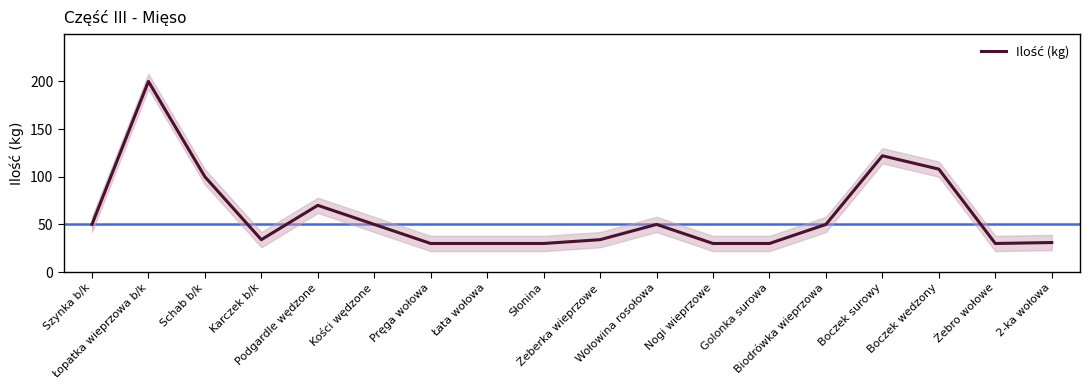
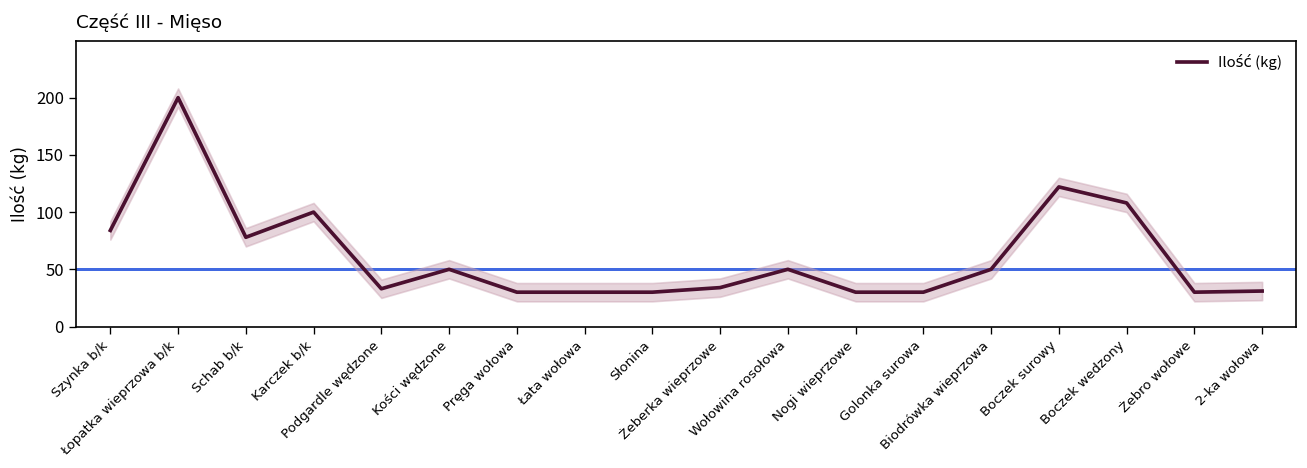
Ilość (kg), Szynka b/k: 50 -> 80
Ilość (kg), Schab b/k: 100 -> 80
Ilość (kg), Karczek b/k: 30 -> 100
Ilość (kg), Podgardle wędzone: 70 -> 30
